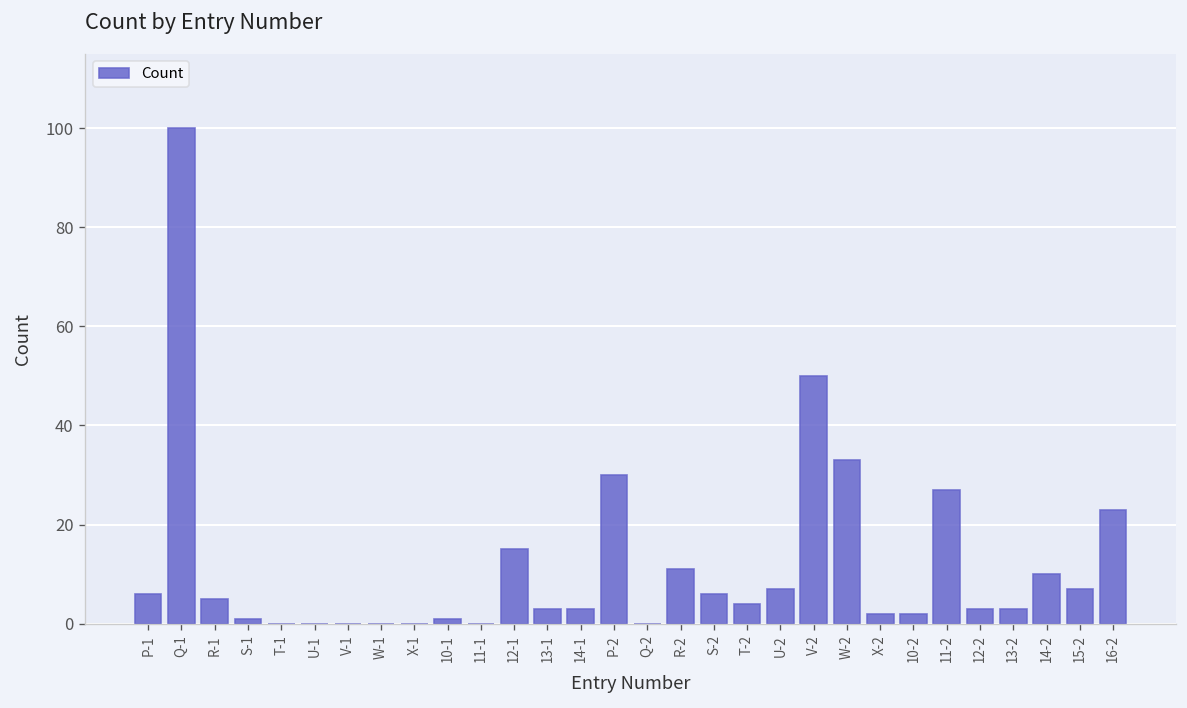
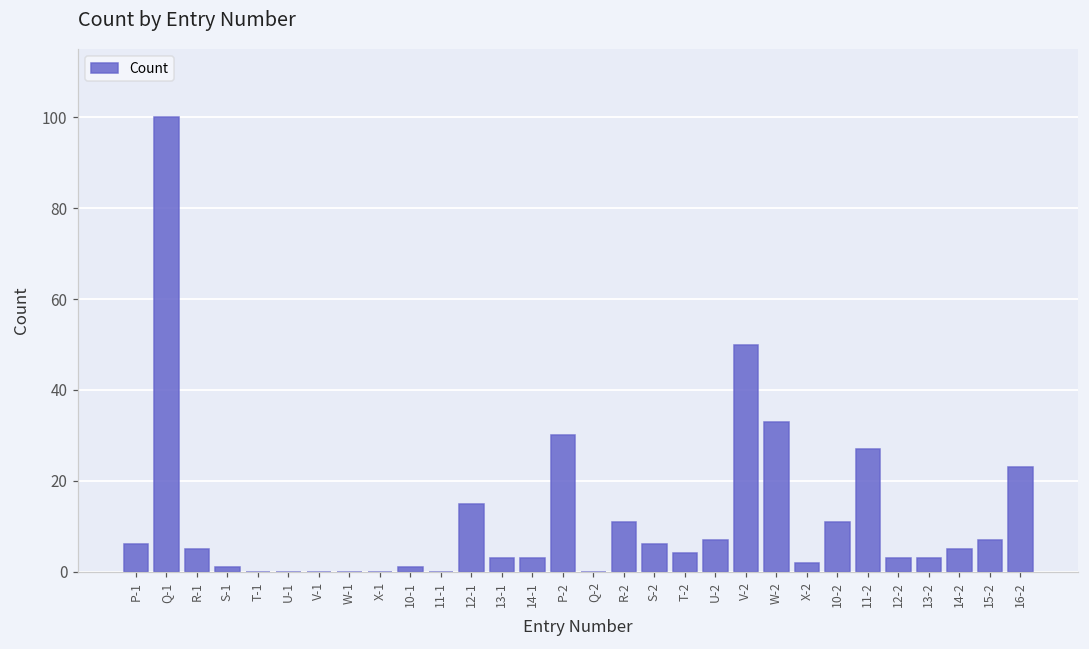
10-2: 2 -> 11
14-2: 10 -> 5
